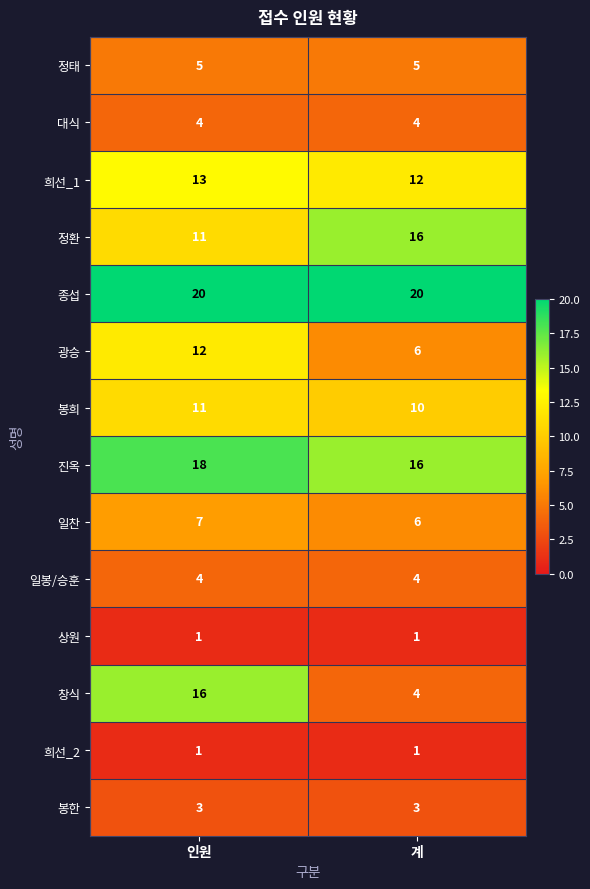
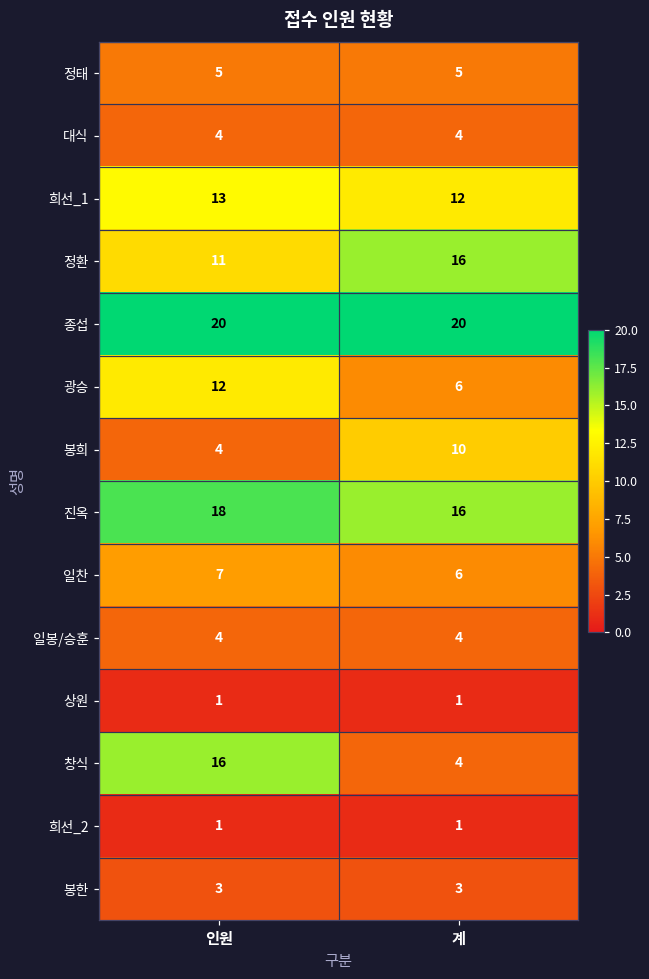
봉희, 인원: 11 -> 4
